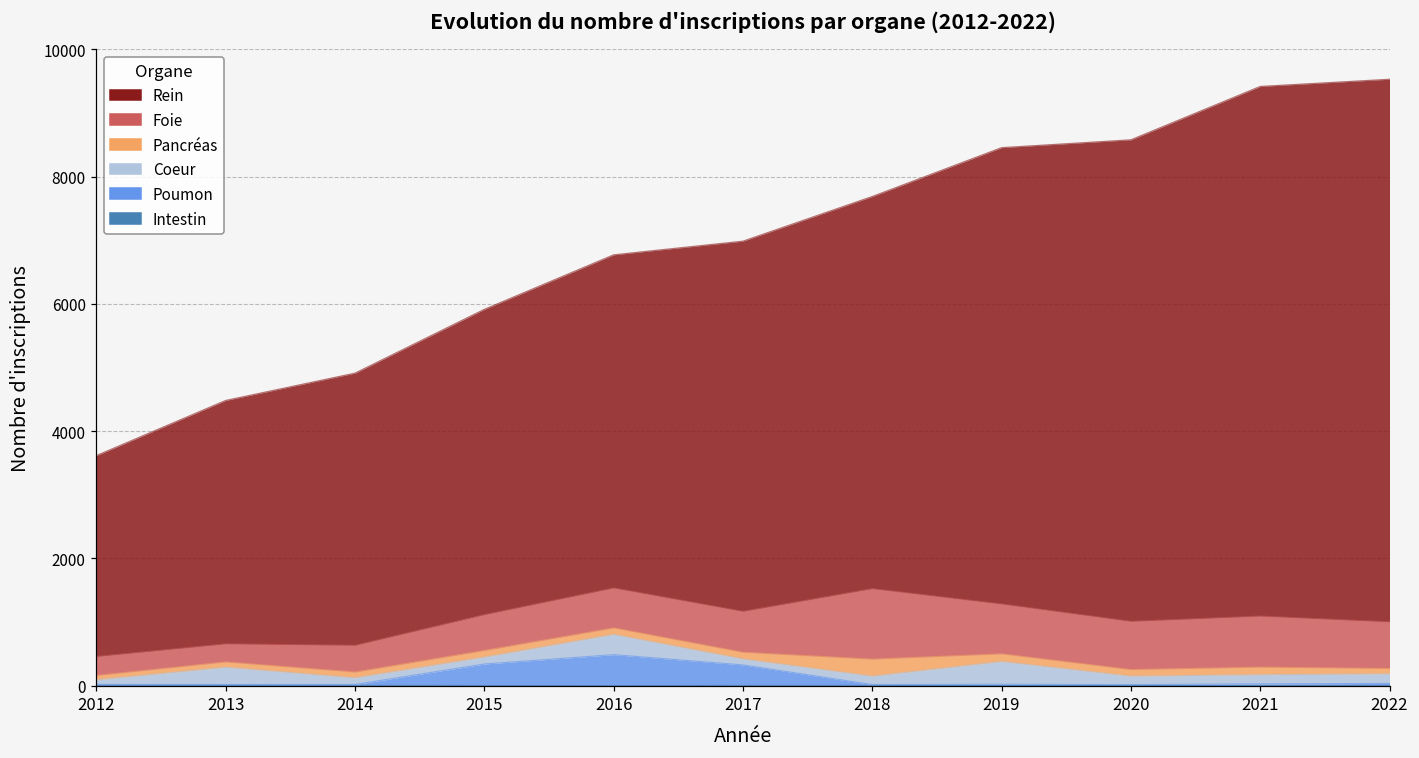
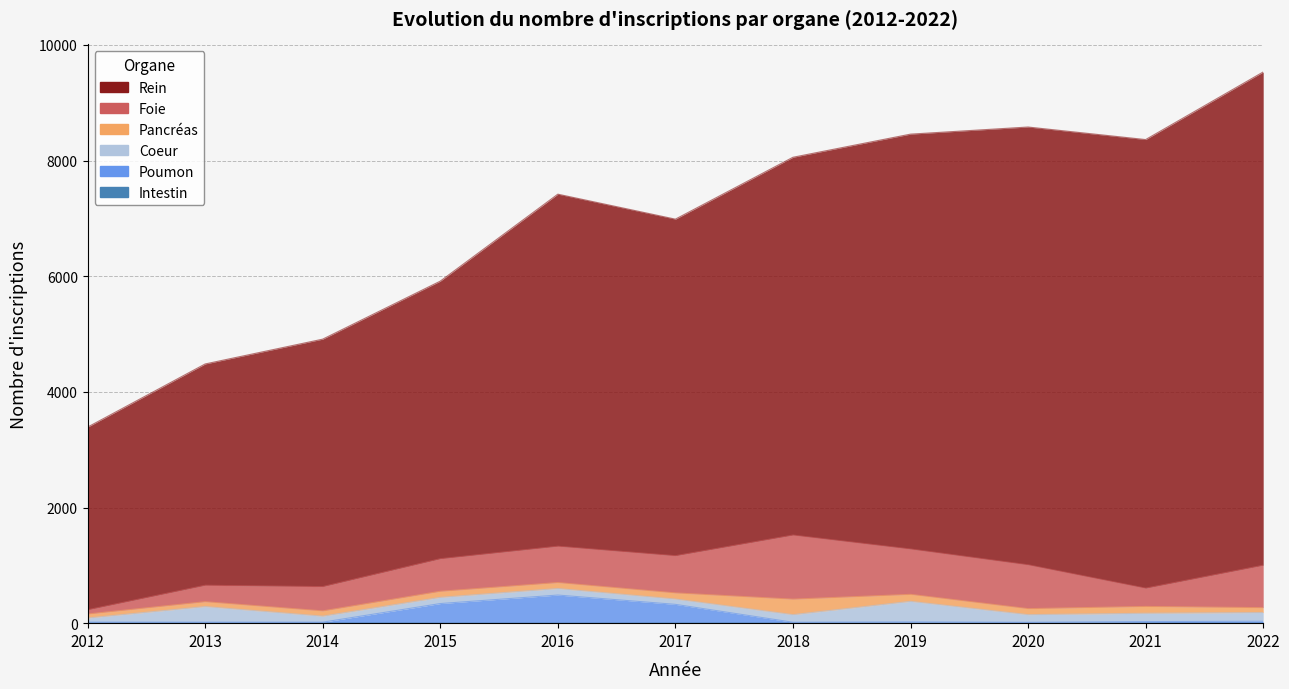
Foie, 2012: 300 -> 100
Coeur, 2016: 300 -> 100
Rein, 2016: 5200 -> 6100
Rein, 2018: 6200 -> 6500
Foie, 2021: 800 -> 300
Rein, 2021: 8300 -> 7800
